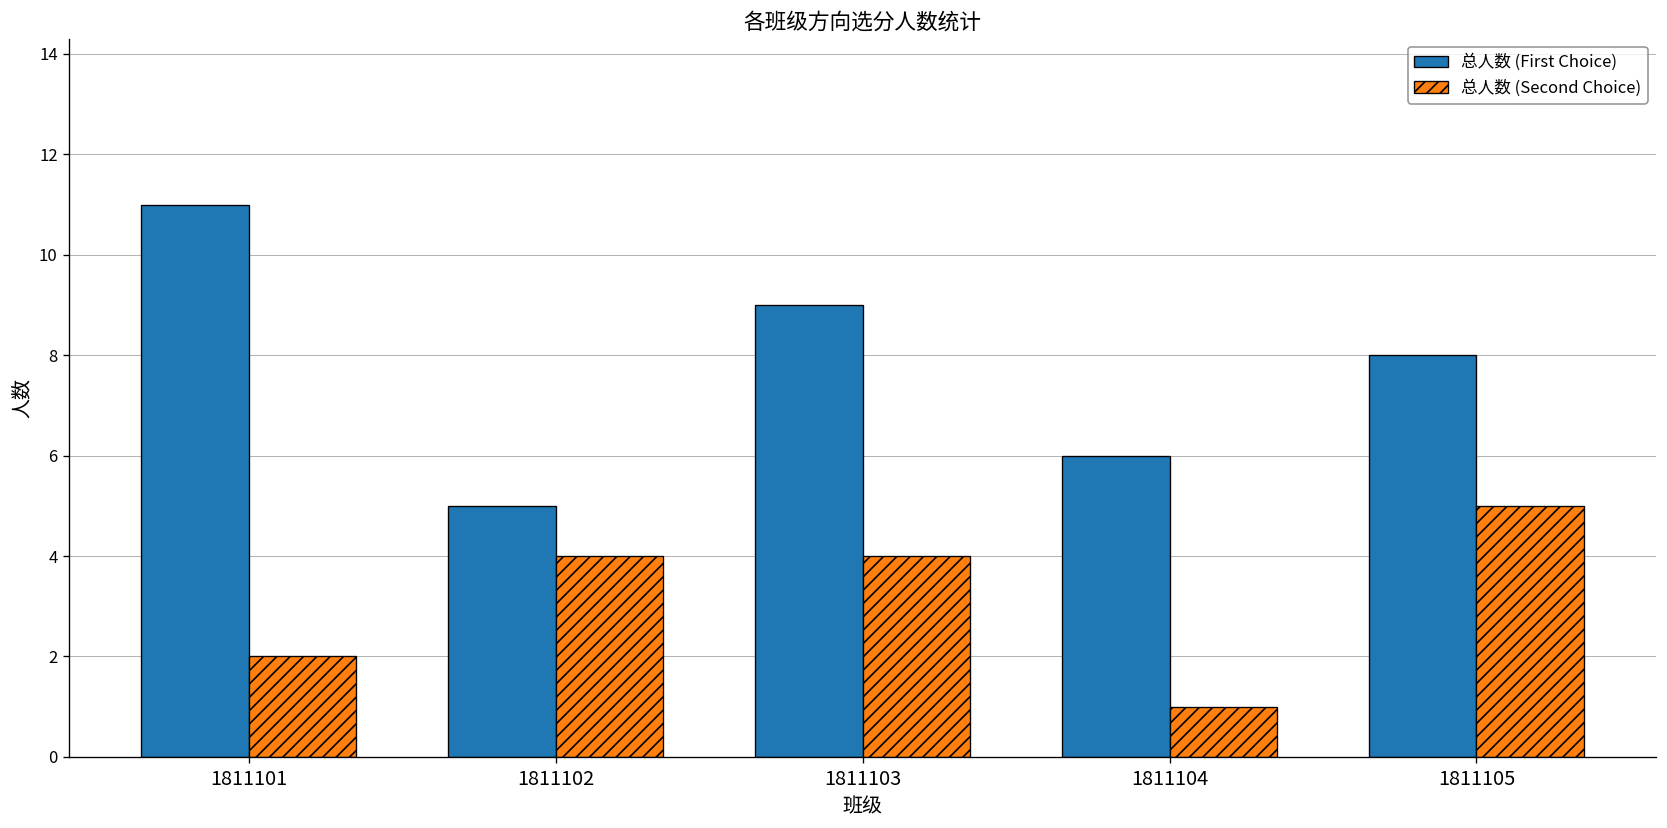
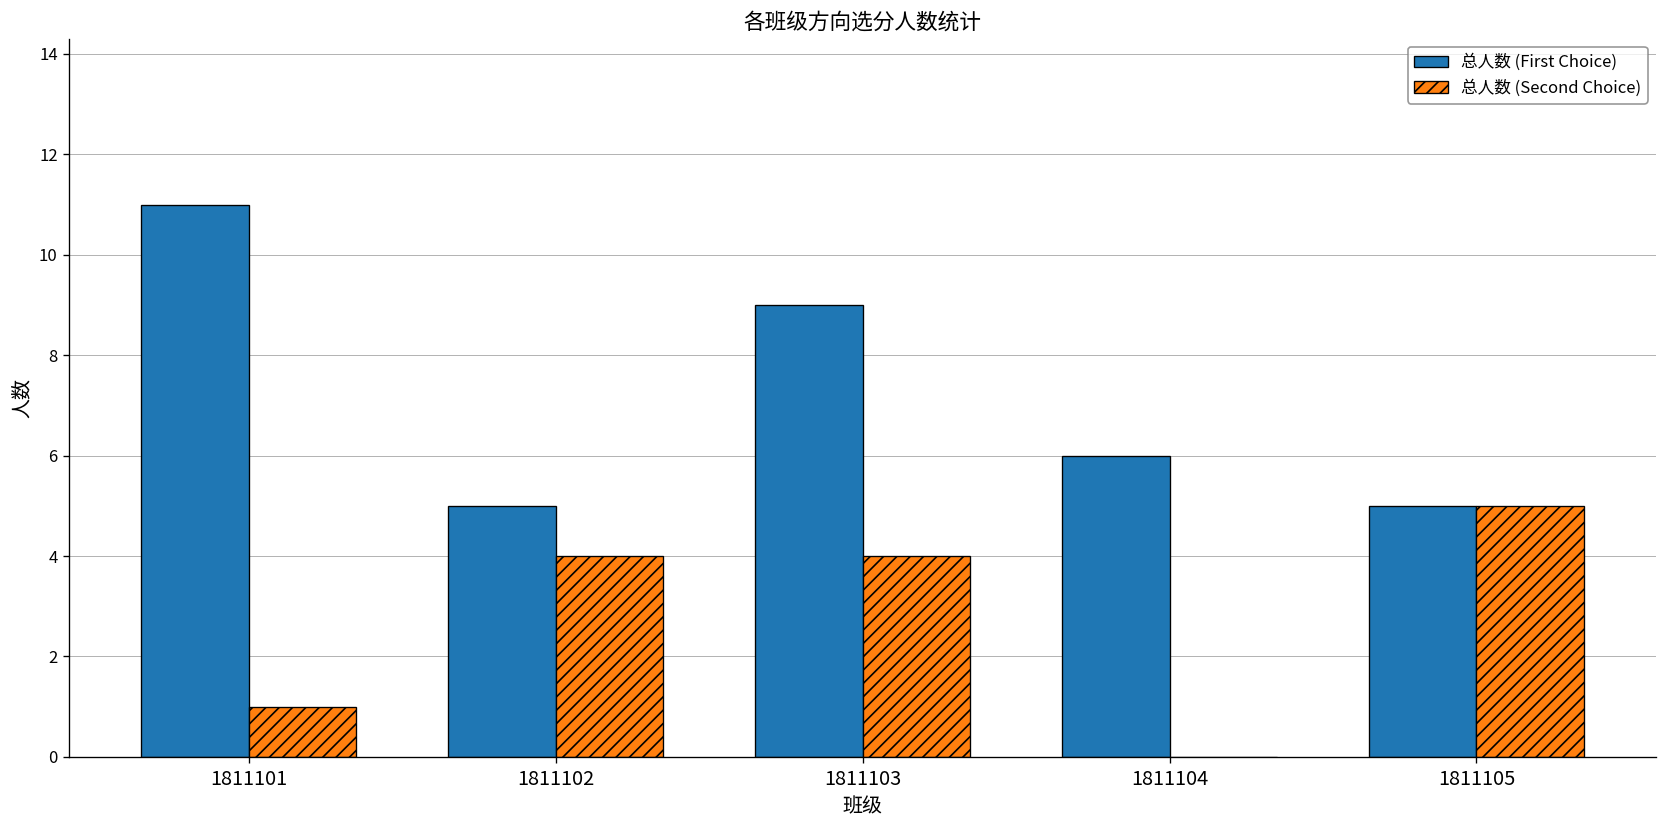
总人数 (Second Choice), 1811101: 2 -> 1
总人数 (Second Choice), 1811104: 1 -> 0
总人数 (First Choice), 1811105: 8 -> 5
